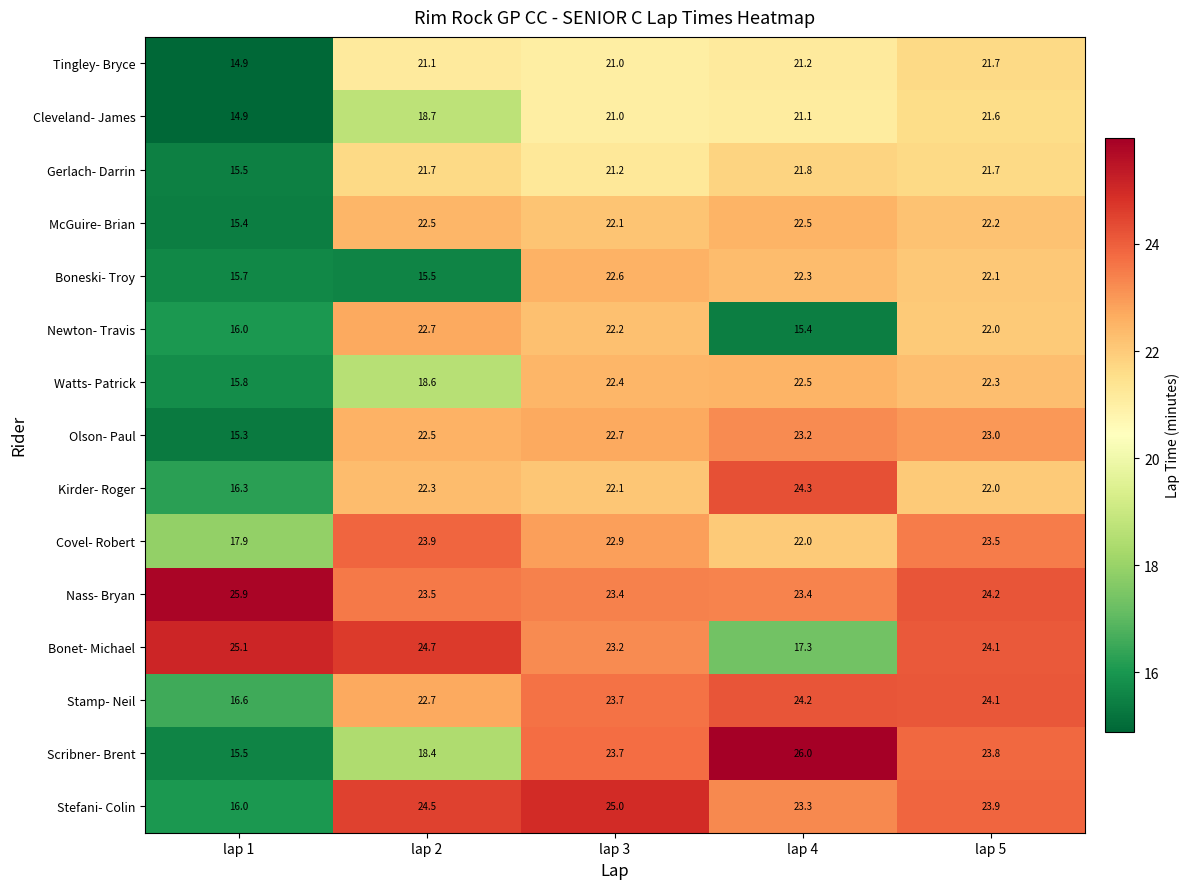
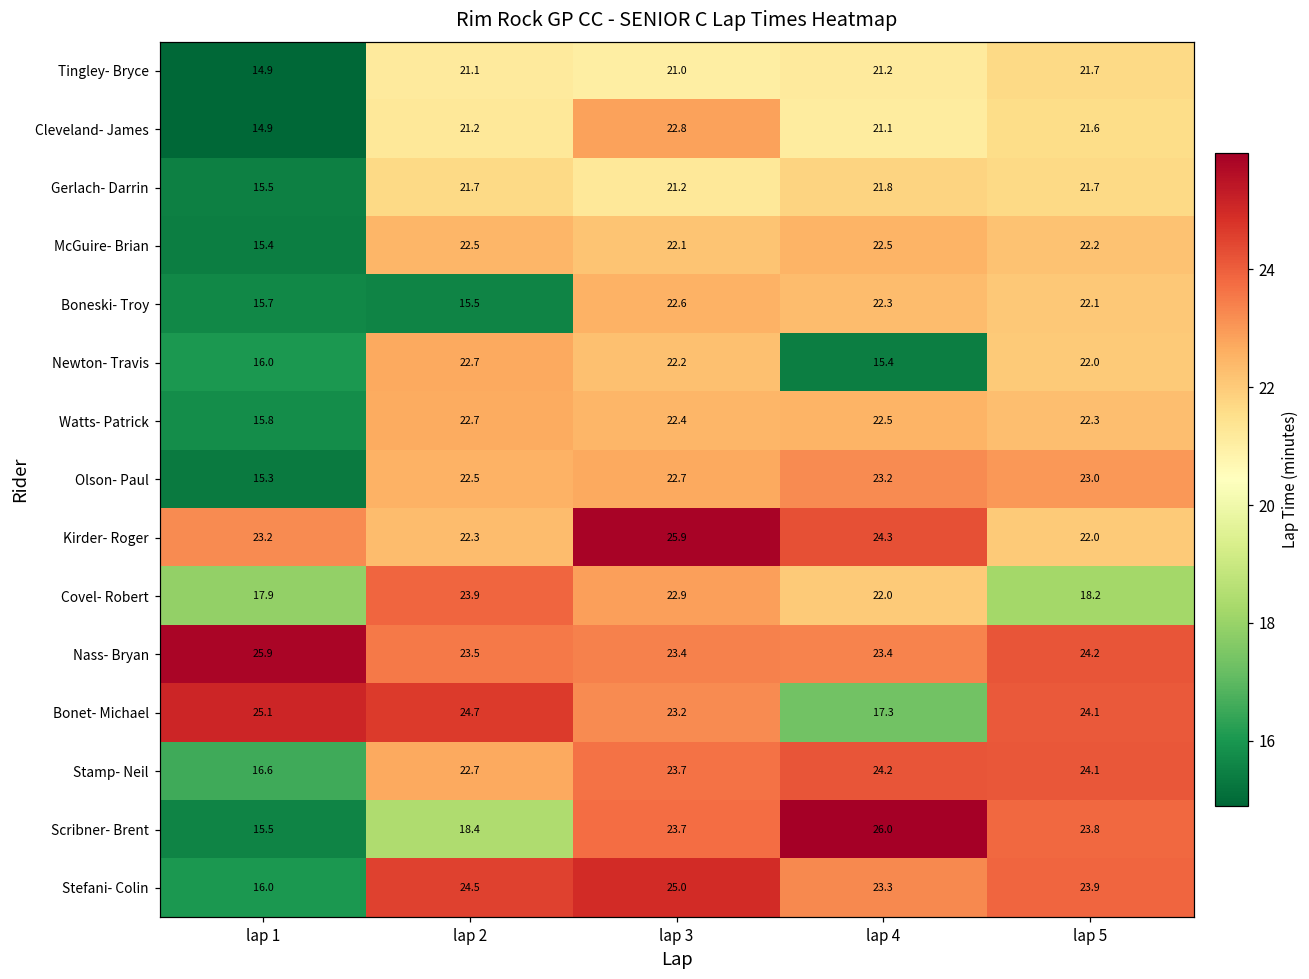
Cleveland- James, lap 2: 18.7 -> 21.2
Cleveland- James, lap 3: 21.0 -> 22.8
Watts- Patrick, lap 2: 18.6 -> 22.7
Kirder- Roger, lap 1: 16.3 -> 23.2
Kirder- Roger, lap 3: 22.1 -> 25.9
Covel- Robert, lap 5: 23.5 -> 18.2
